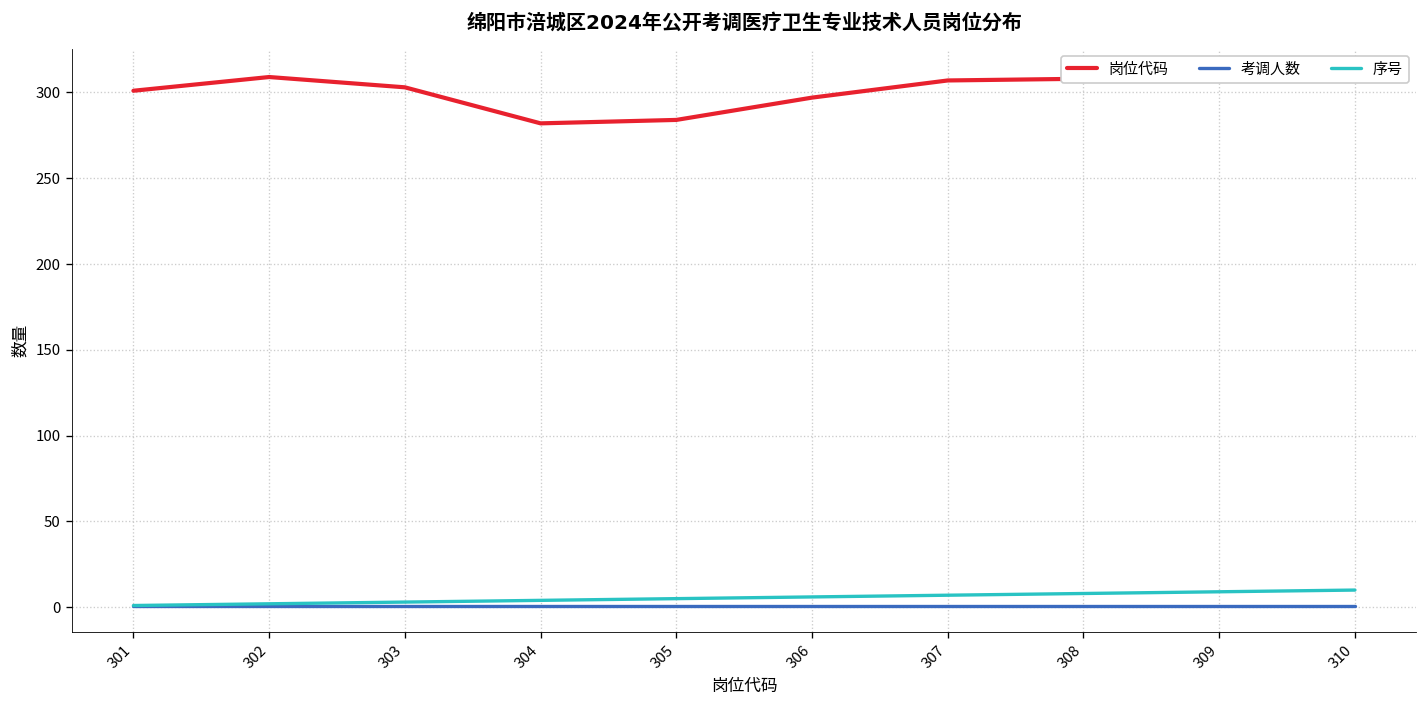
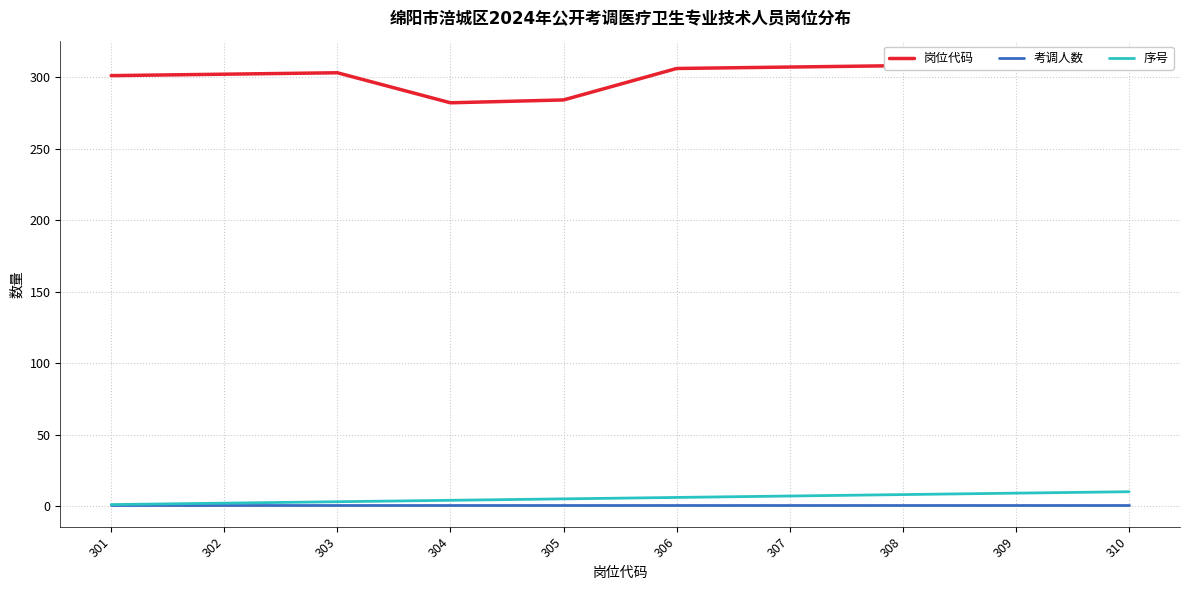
岗位代码, 302: 309 -> 302
岗位代码, 306: 297 -> 306
